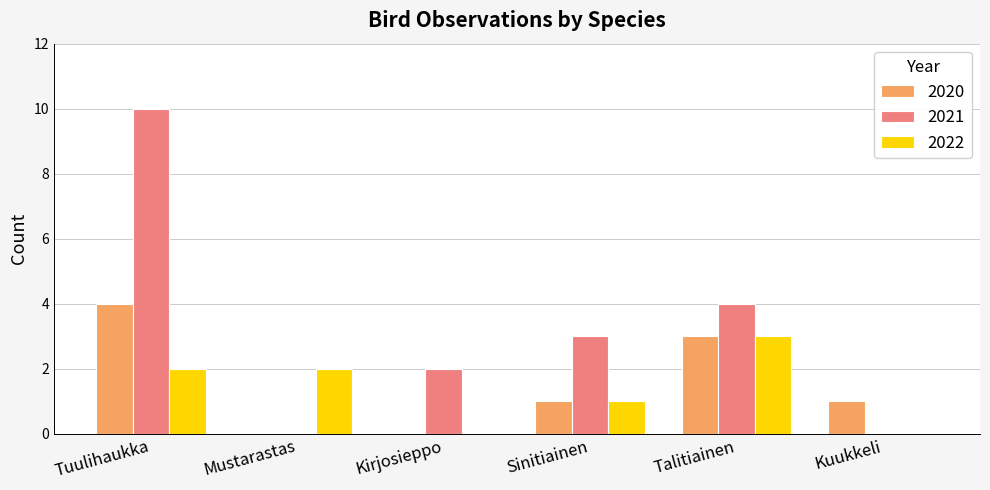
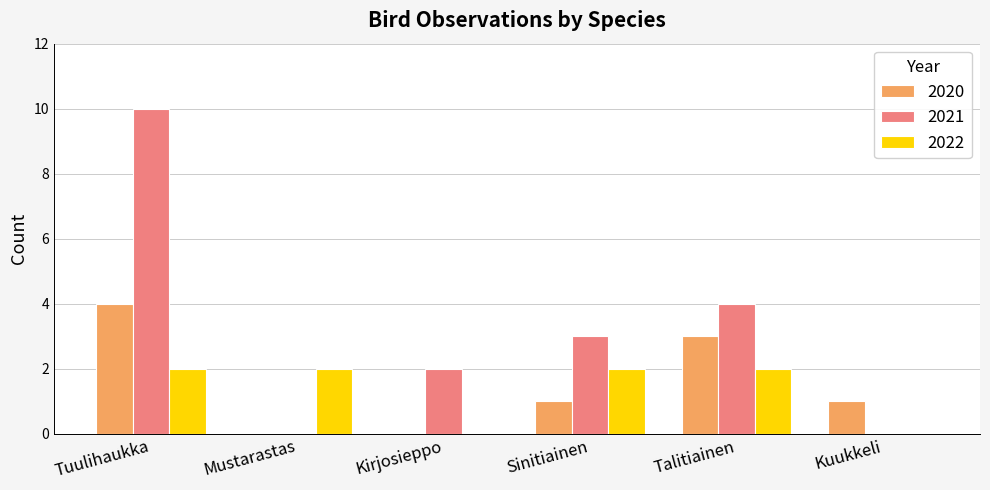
2022, Sinitiainen: 1 -> 2
2022, Talitiainen: 3 -> 2
